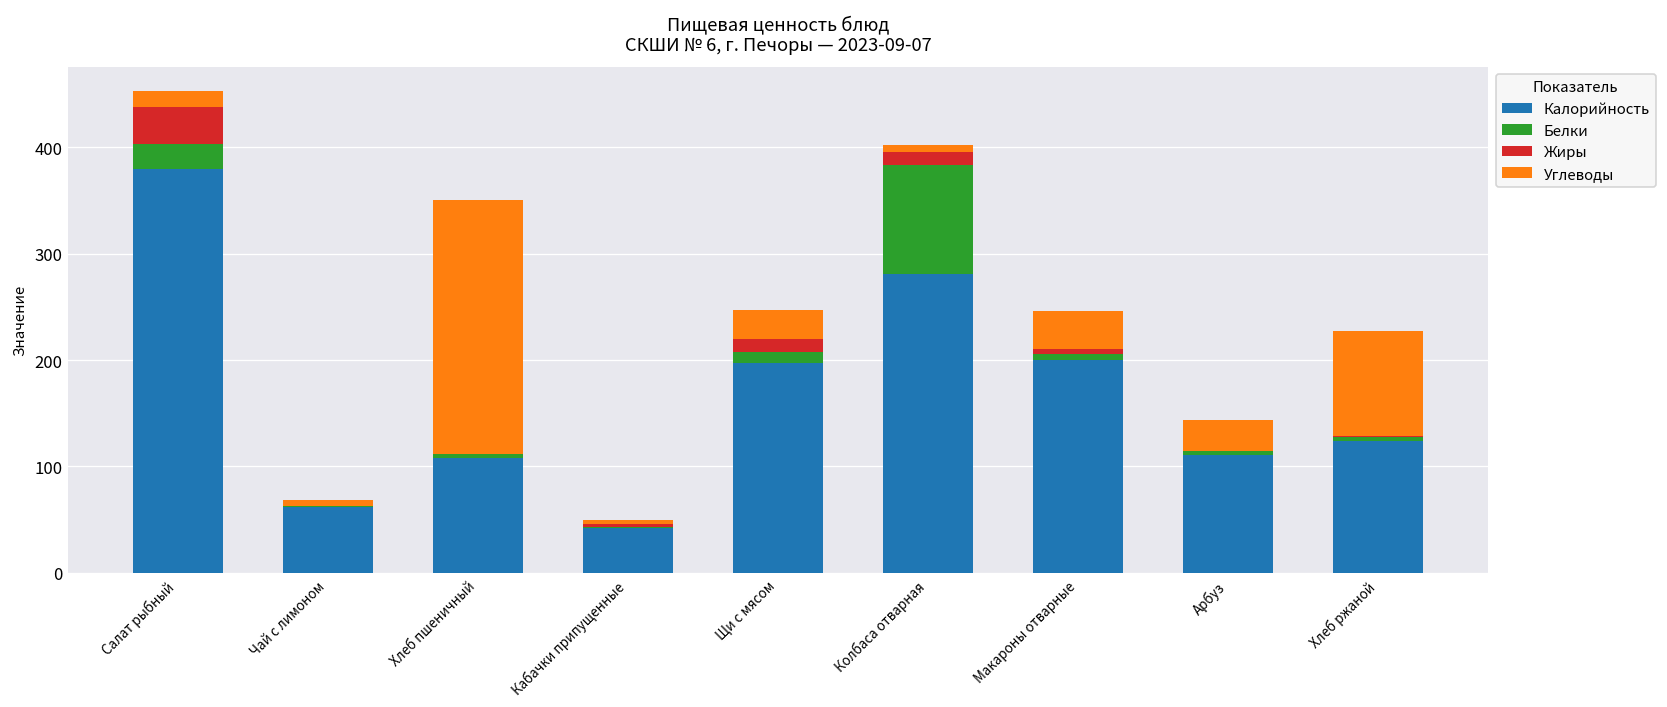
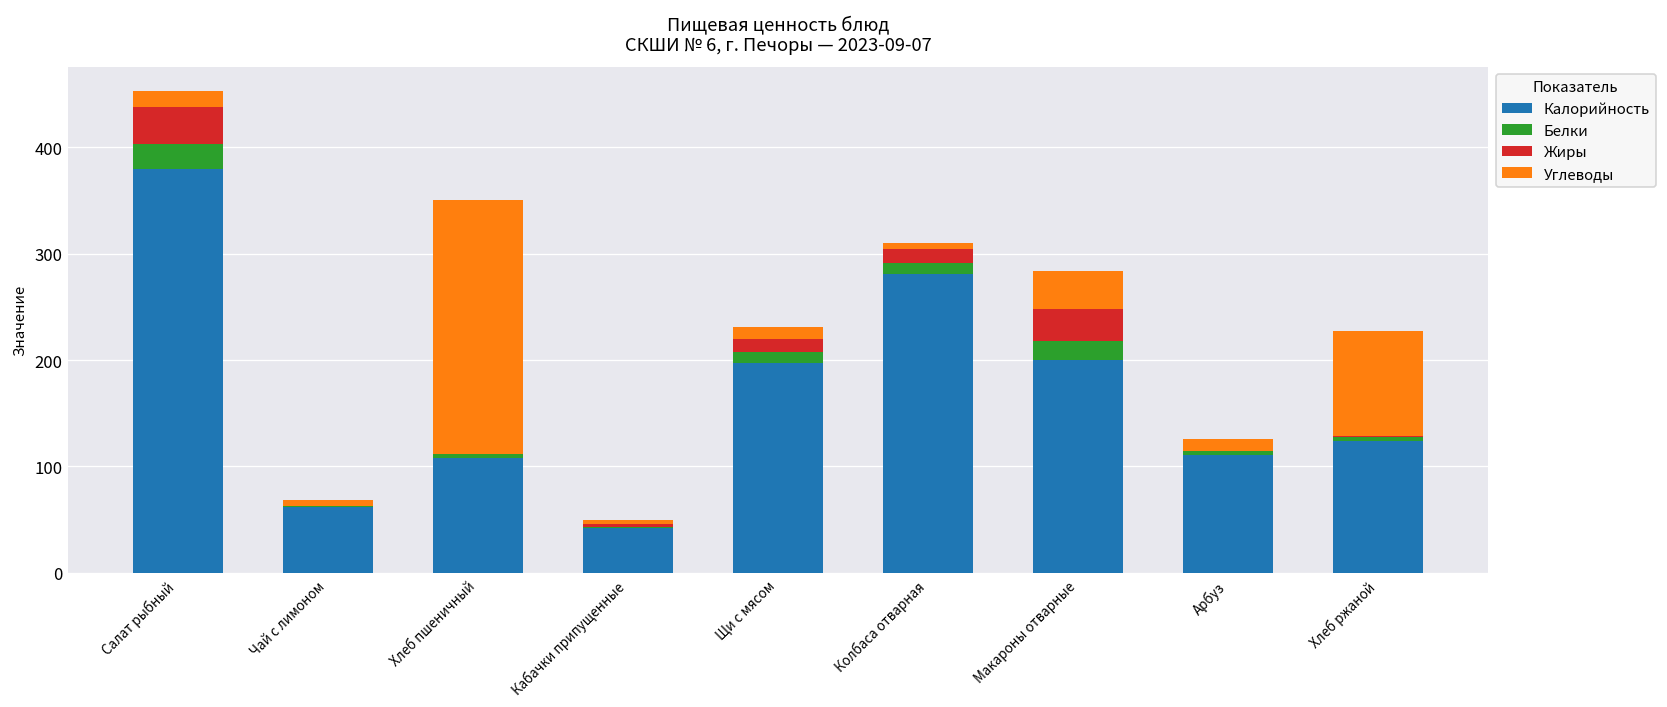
Углеводы, Щи с мясом: 30 -> 10
Белки, Колбаса отварная: 100 -> 10
Белки, Макароны отварные: 10 -> 20
Жиры, Макароны отварные: 10 -> 30
Углеводы, Арбуз: 30 -> 10
